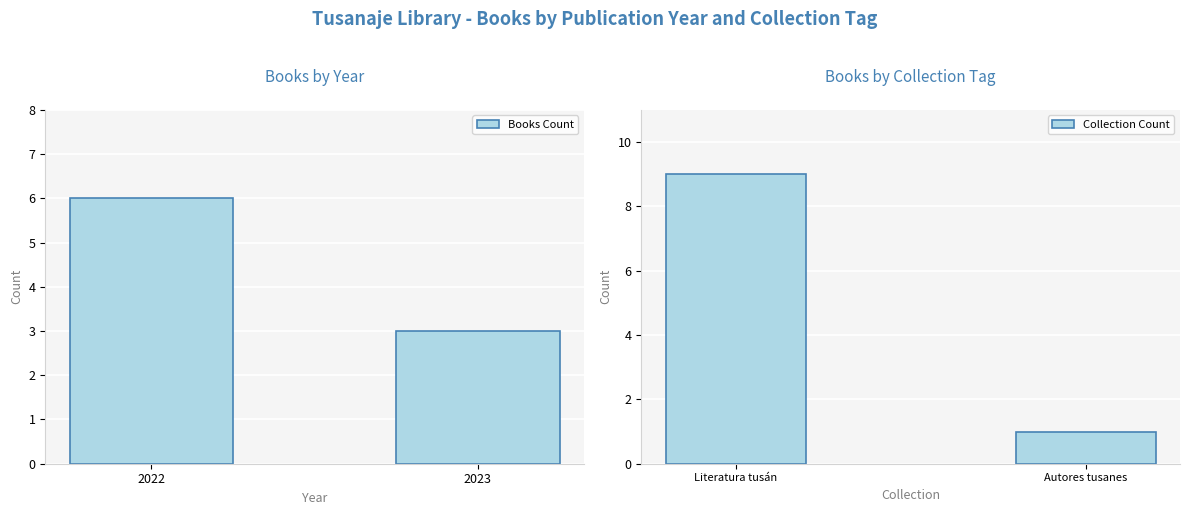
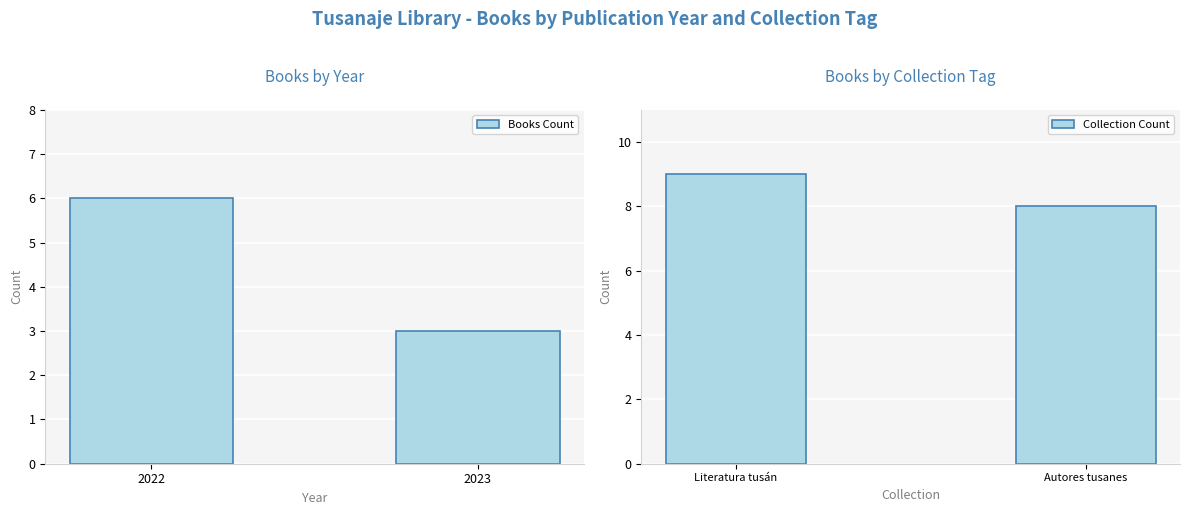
Books by Collection Tag, Autores tusanes: 1 -> 8
